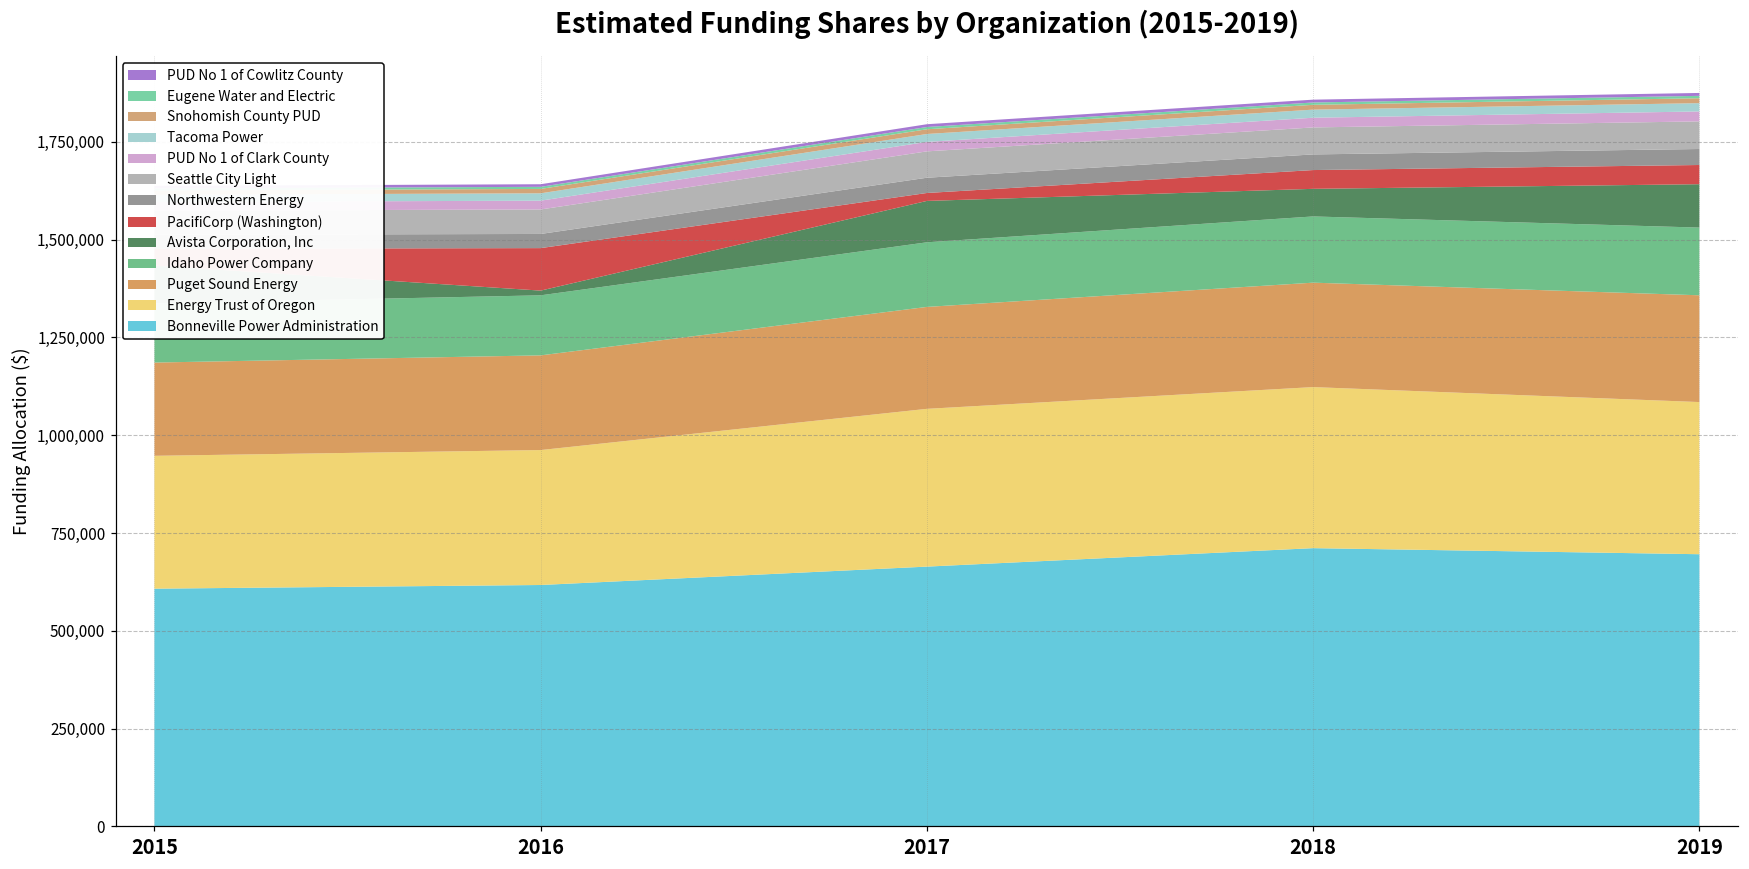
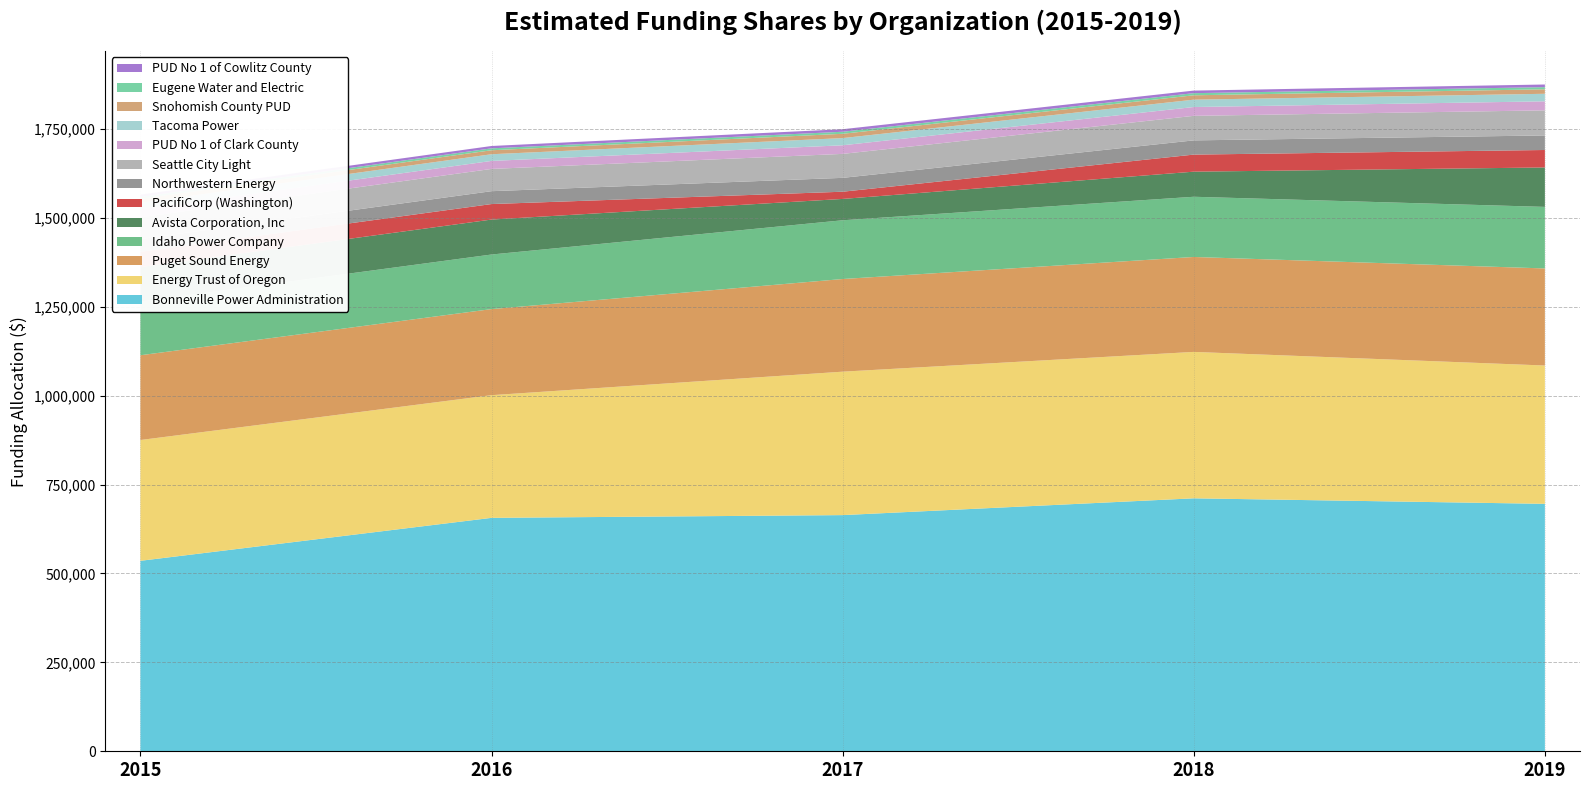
Bonneville Power Administration, 2015: 610,000 -> 540,000
Bonneville Power Administration, 2016: 620,000 -> 660,000
Avista Corporation, Inc, 2016: 10,000 -> 100,000
PacifiCorp (Washington), 2016: 110,000 -> 40,000
Avista Corporation, Inc, 2017: 110,000 -> 60,000
